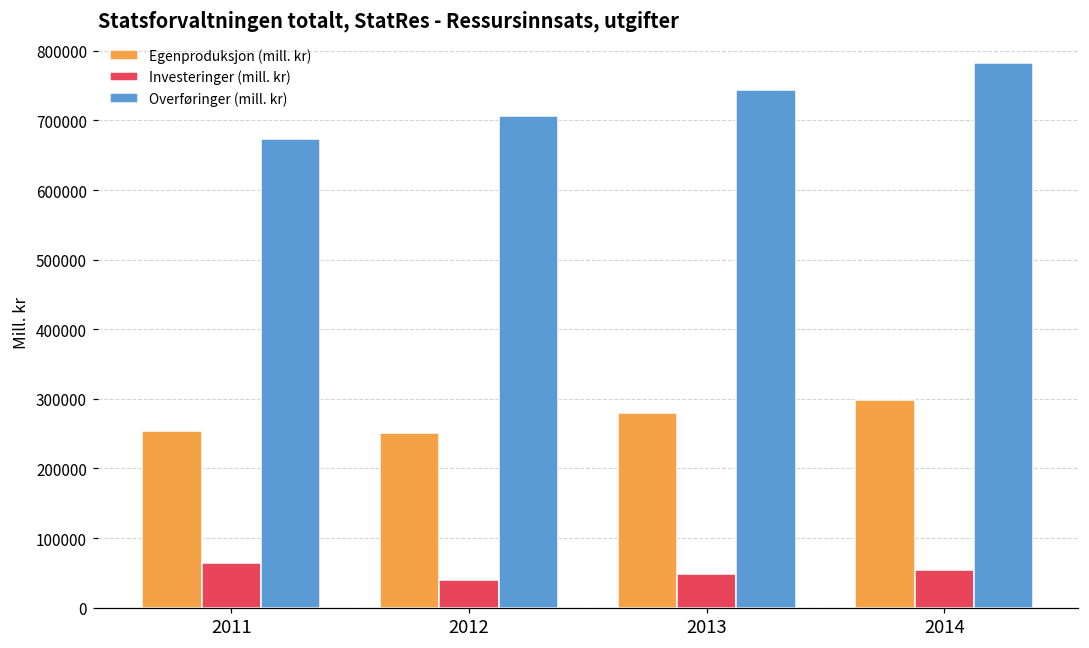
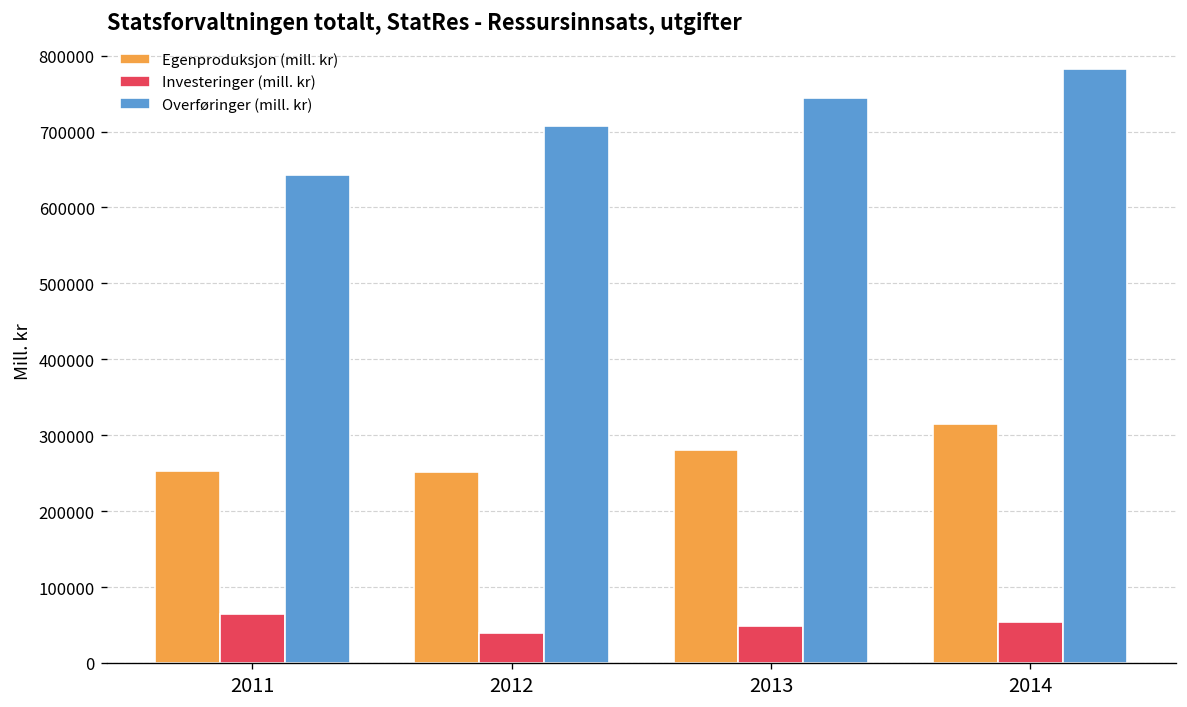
Overføringer (mill. kr), 2011: 670000 -> 640000
Egenproduksjon (mill. kr), 2014: 300000 -> 320000
